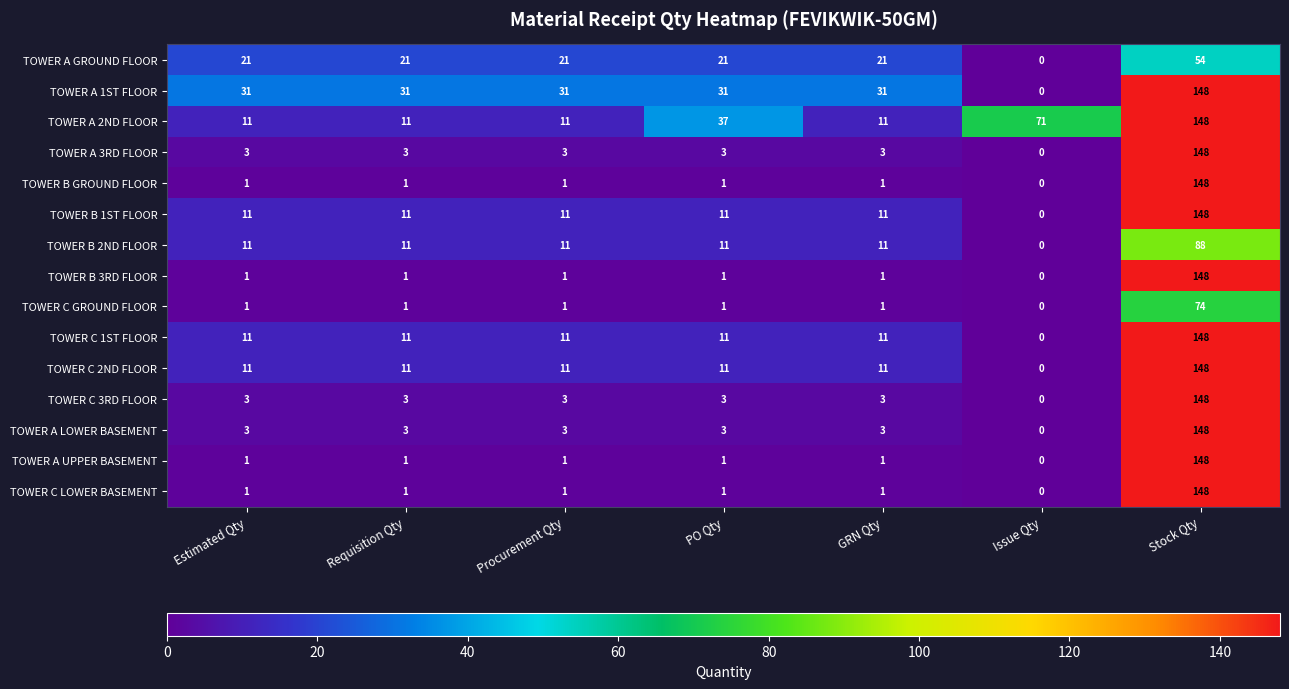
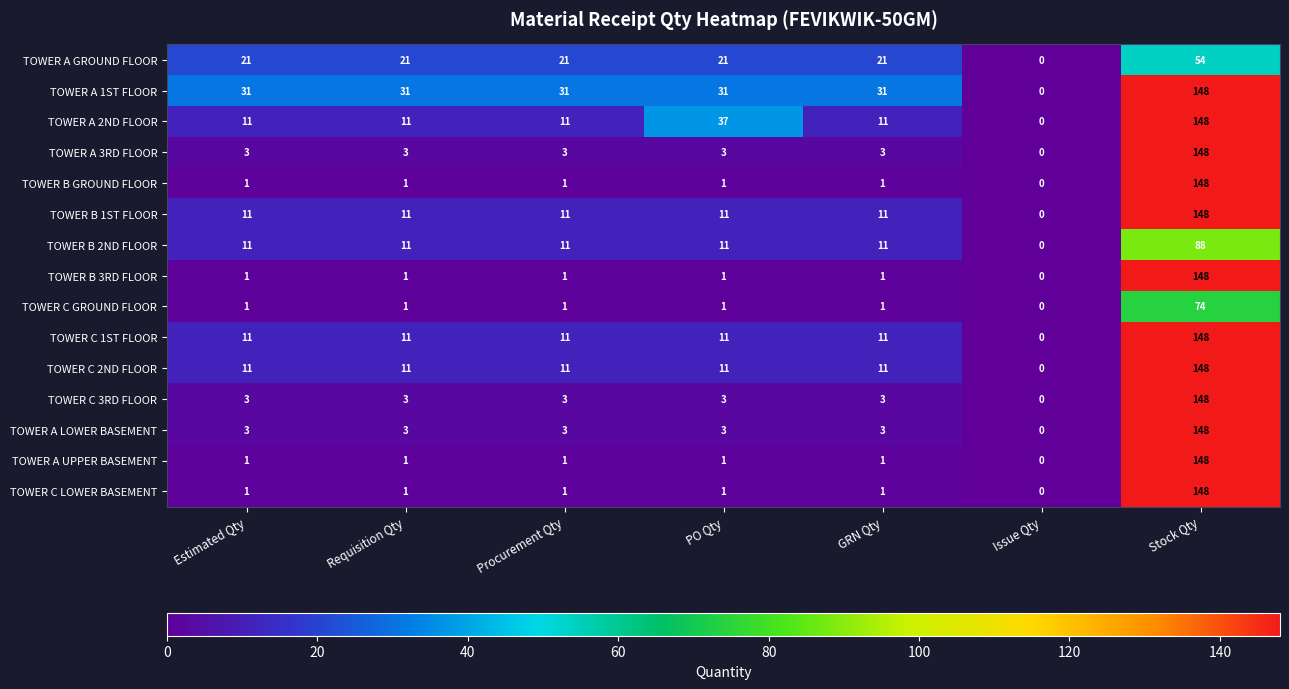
TOWER A 2ND FLOOR, Issue Qty: 71 -> 0
